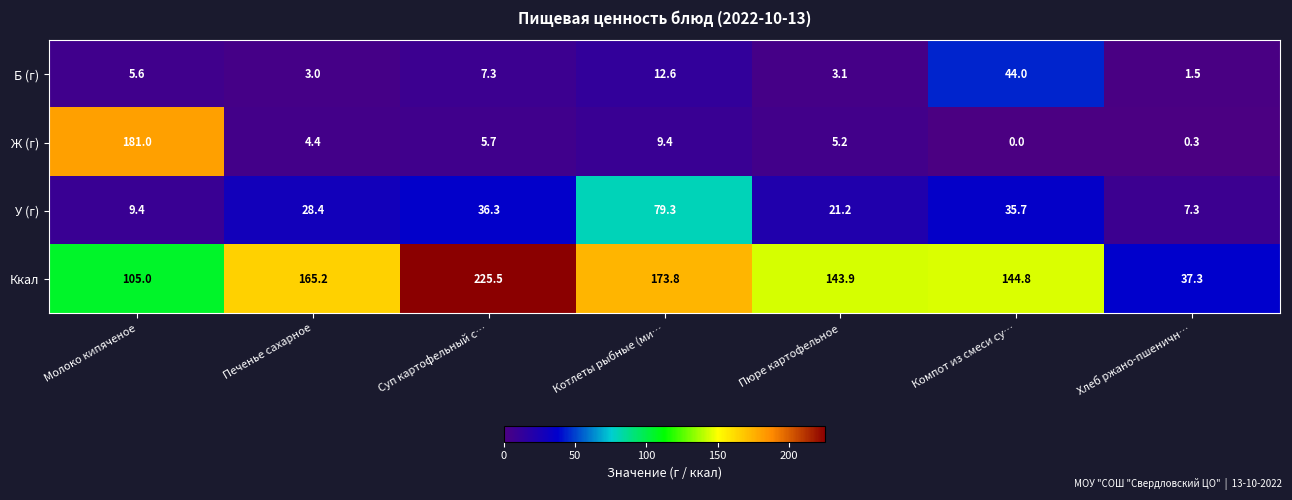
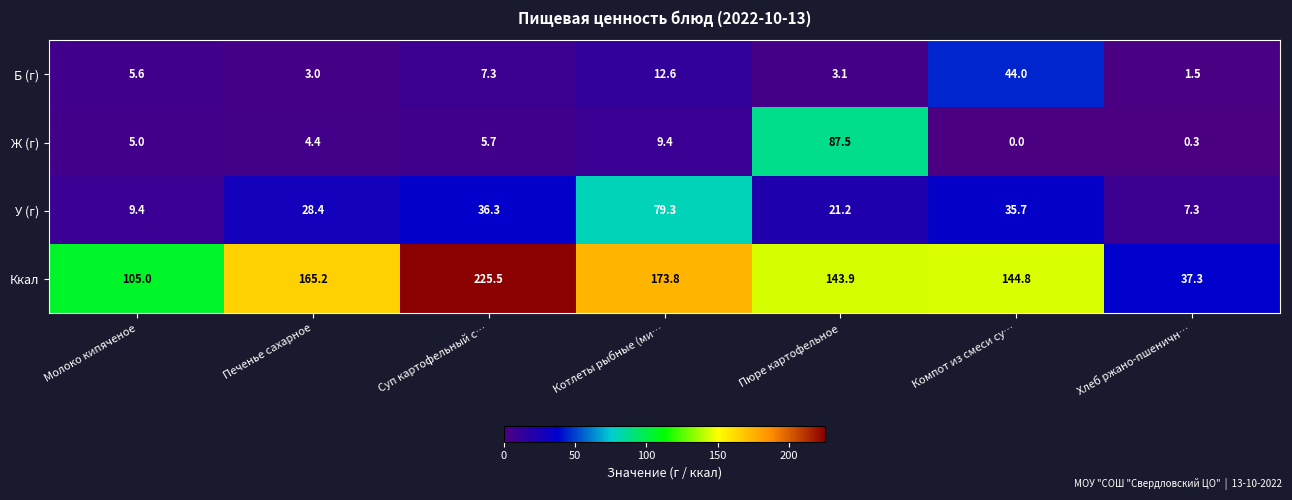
Ж (г), Молоко кипяченое: 181.0 -> 5.0
Ж (г), Пюре картофельное: 5.2 -> 87.5
